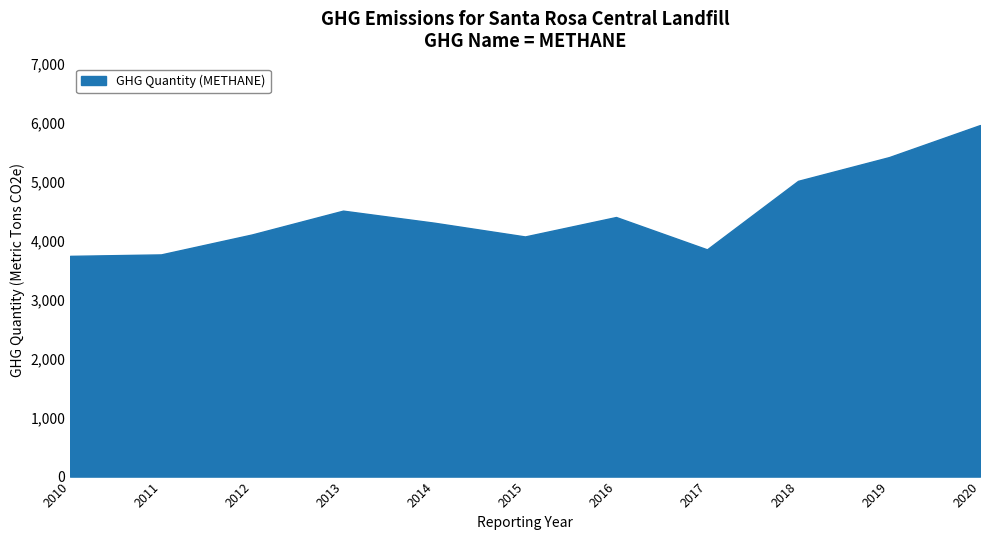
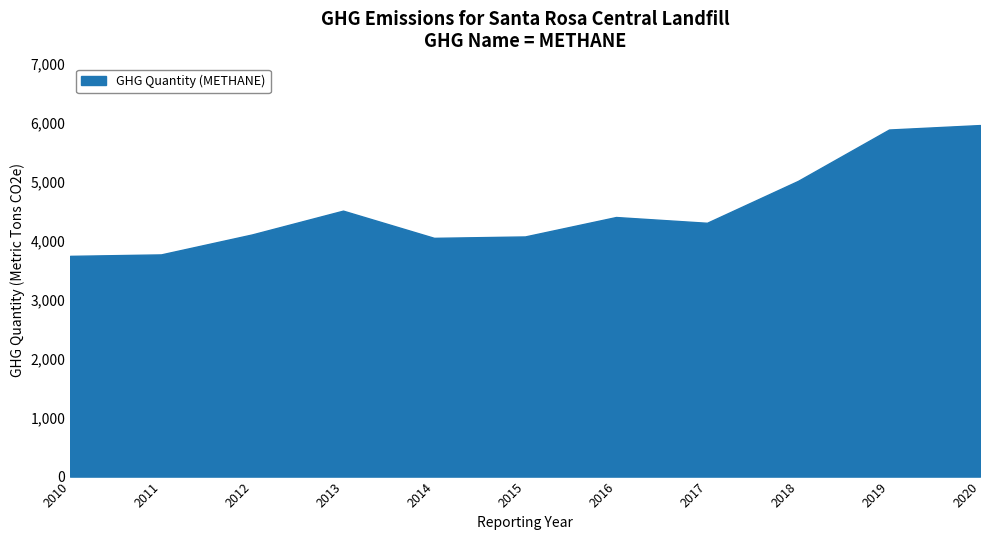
2014: 4,300 -> 4,000
2017: 3,900 -> 4,300
2019: 5,400 -> 5,900
